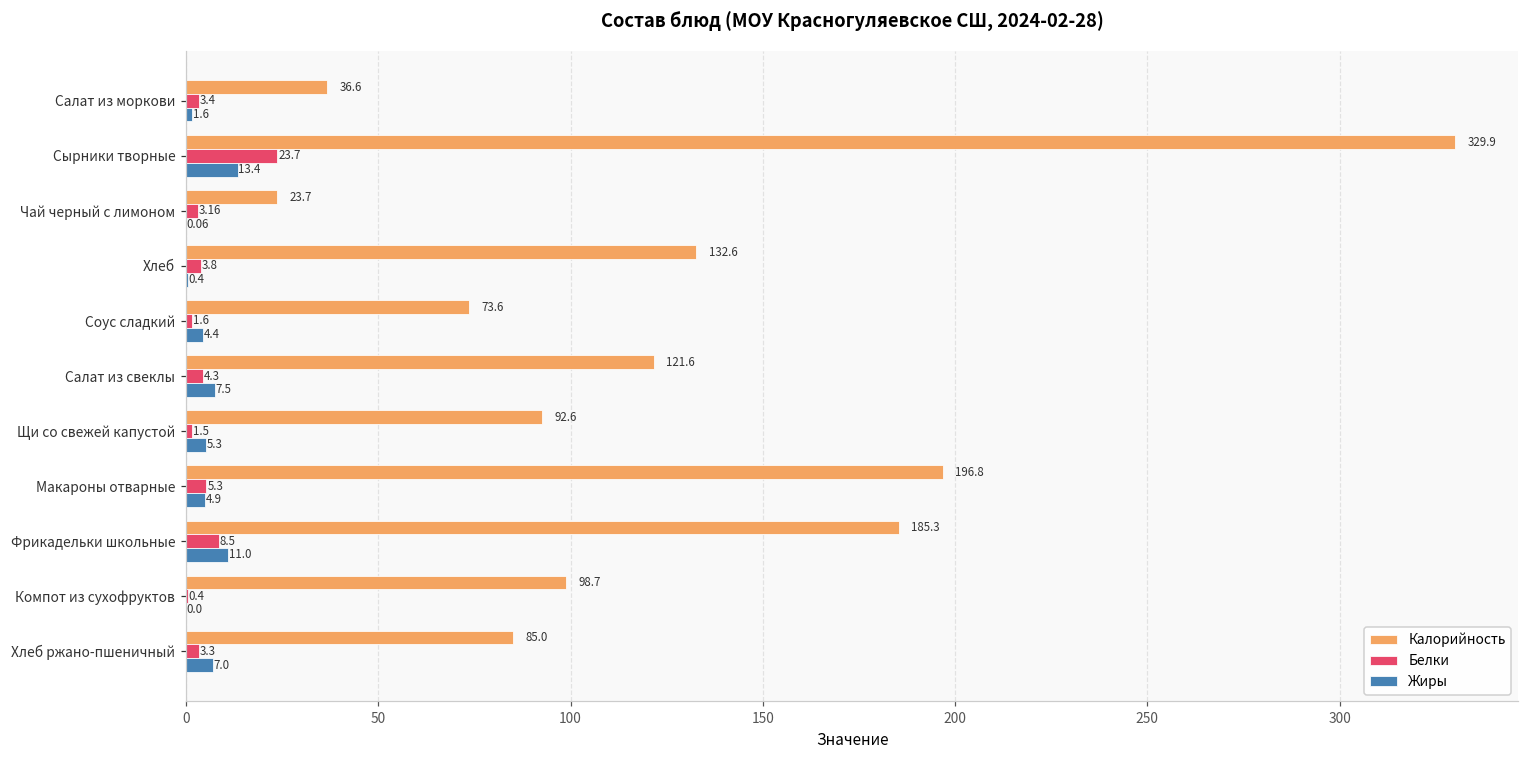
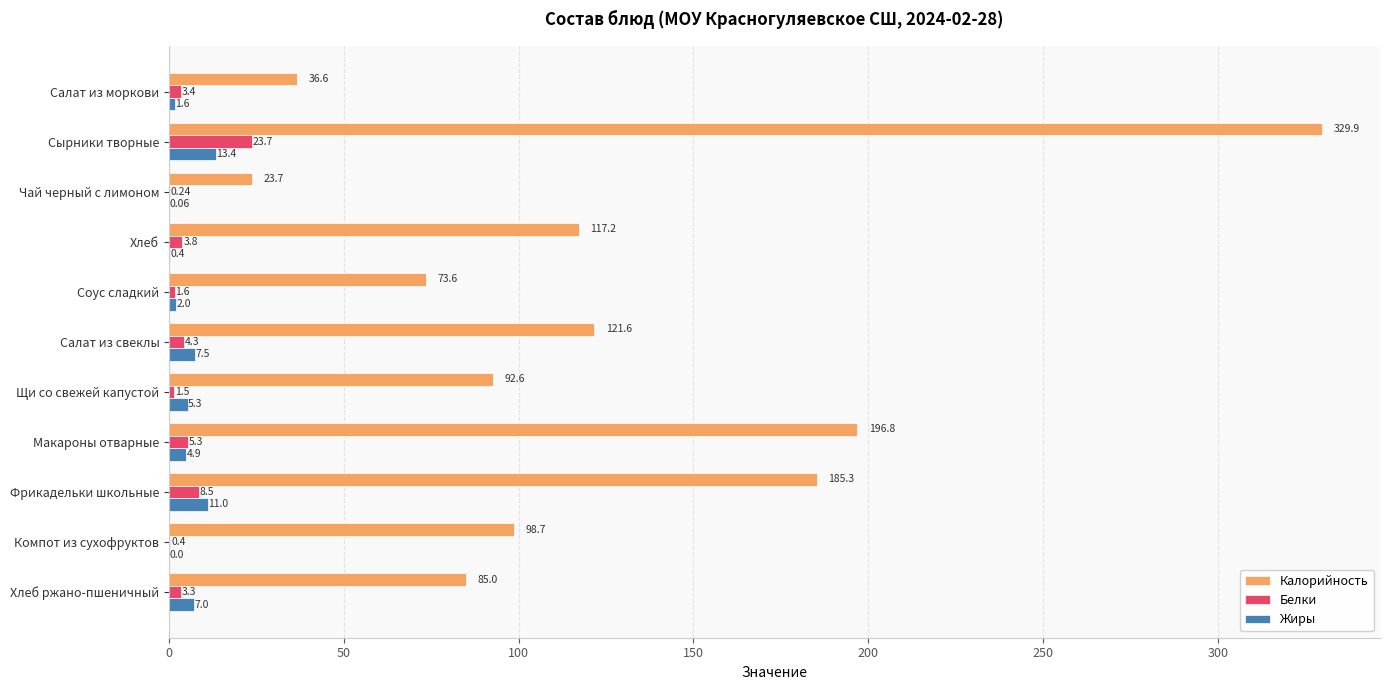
Белки, Чай черный с лимоном: 3.16 -> 0.24
Калорийность, Хлеб: 132.6 -> 117.2
Жиры, Соус сладкий: 4.4 -> 2.0
